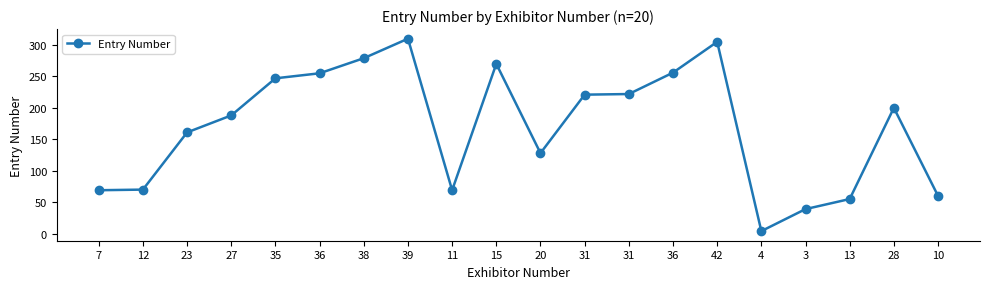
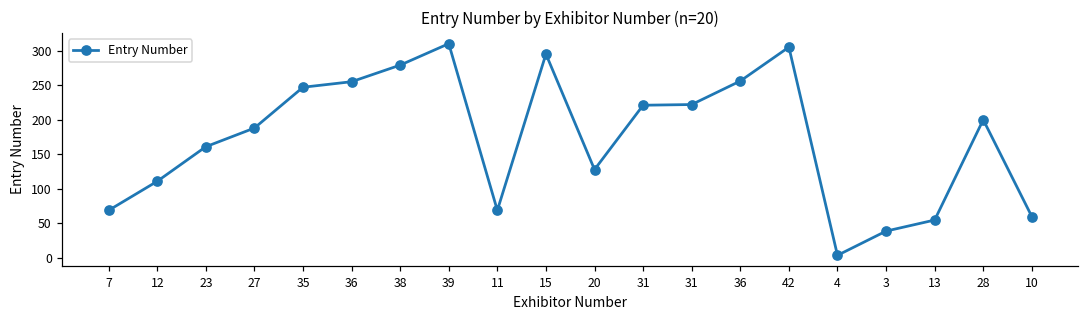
12: 70 -> 110
15: 270 -> 300
